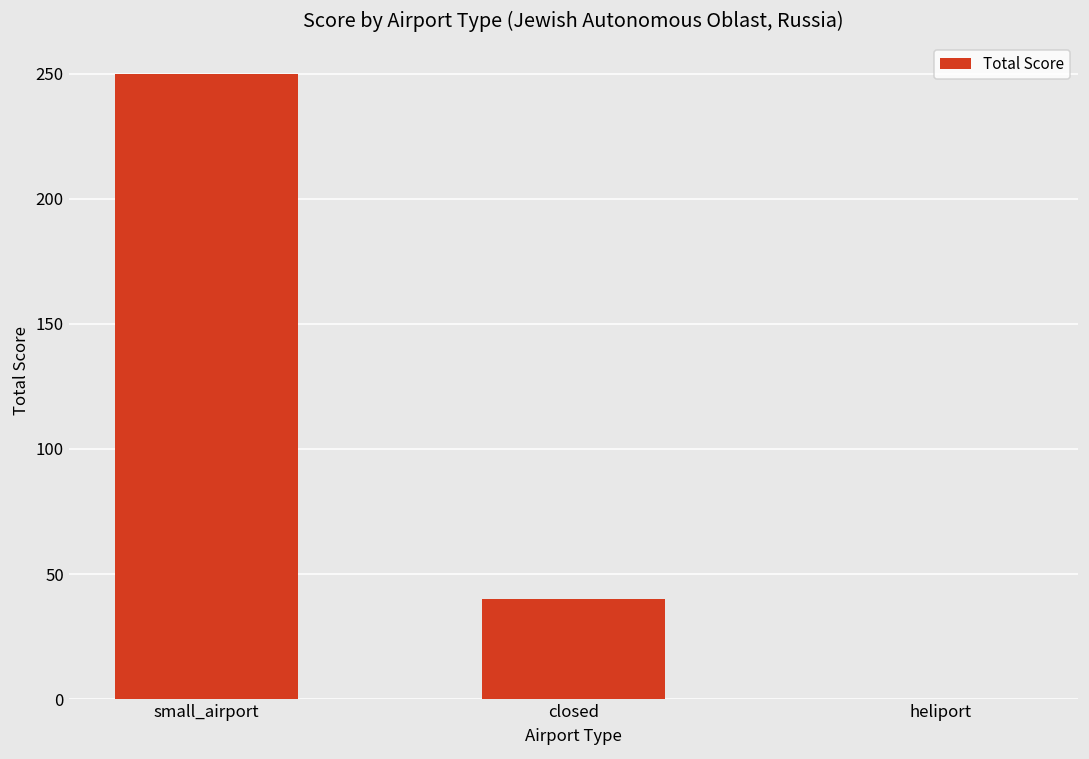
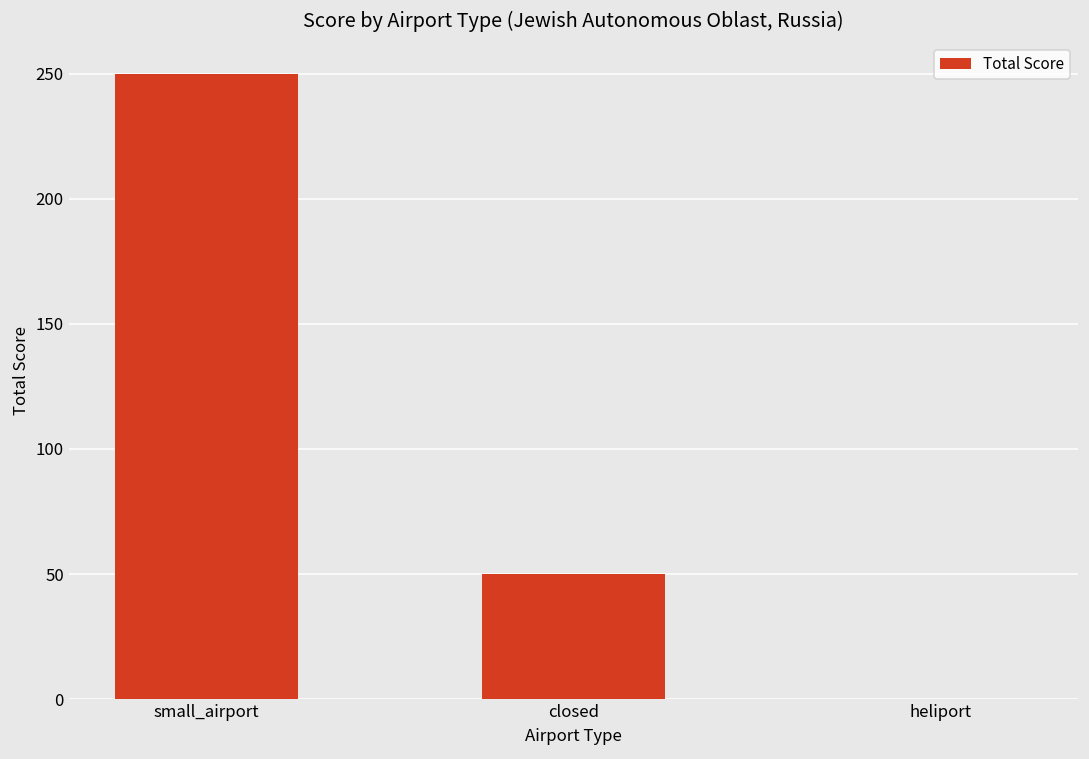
closed: 40 -> 50
